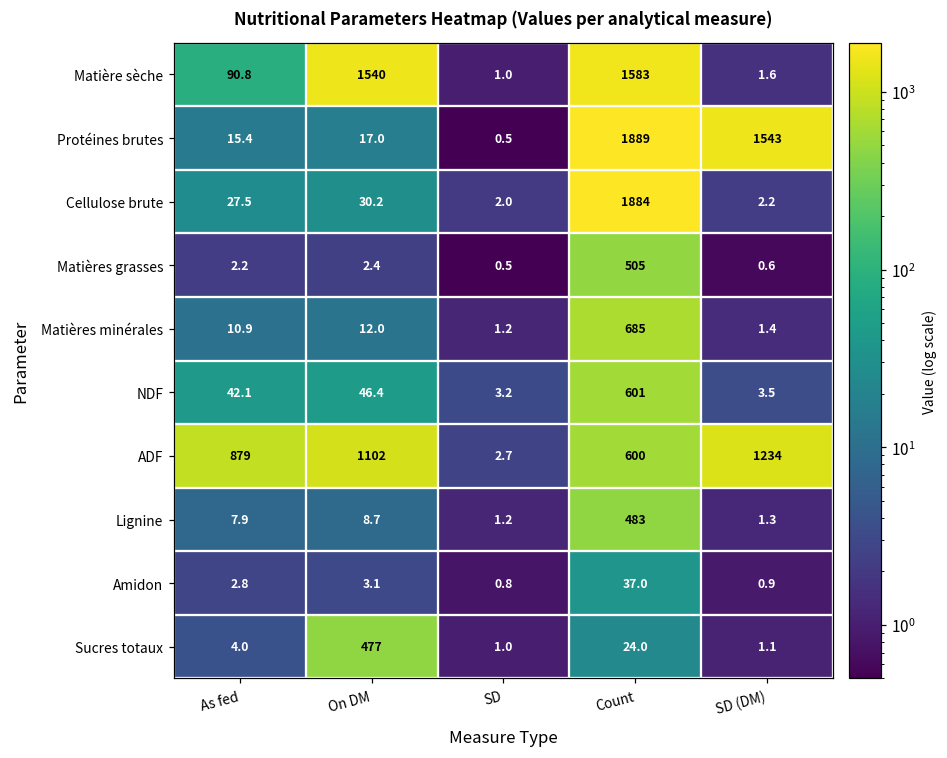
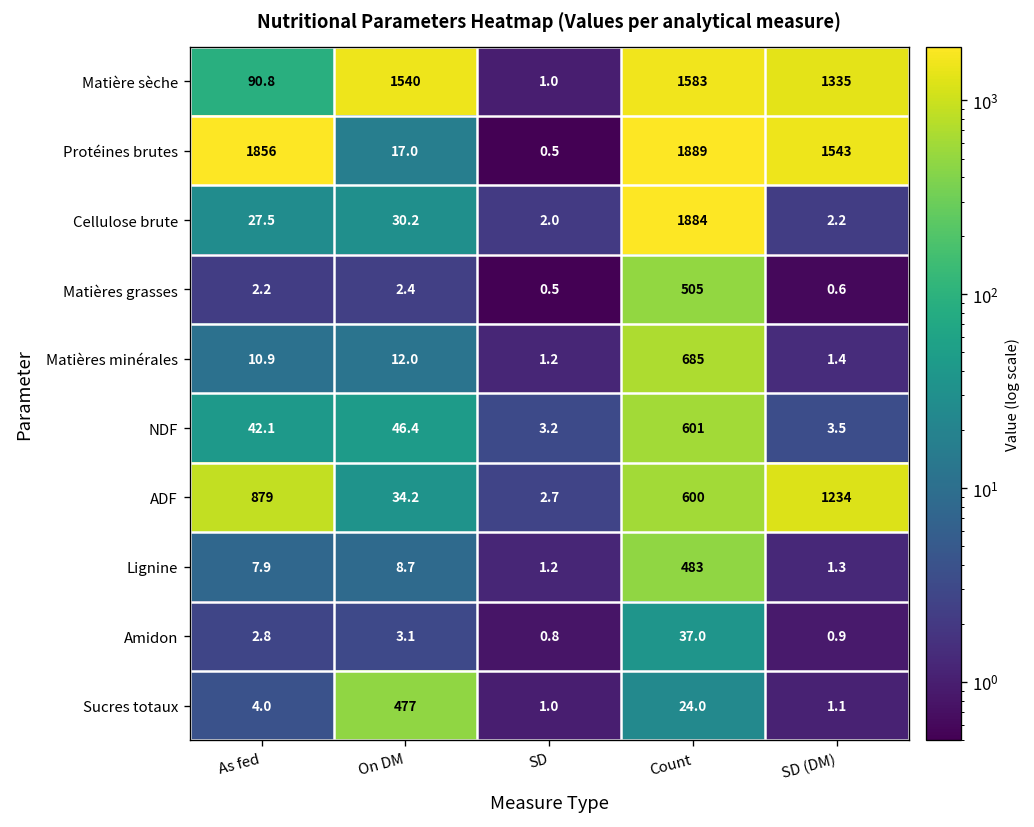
Matière sèche, SD (DM): 1.6 -> 1335
Protéines brutes, As fed: 15.4 -> 1856
ADF, On DM: 1102 -> 34.2
